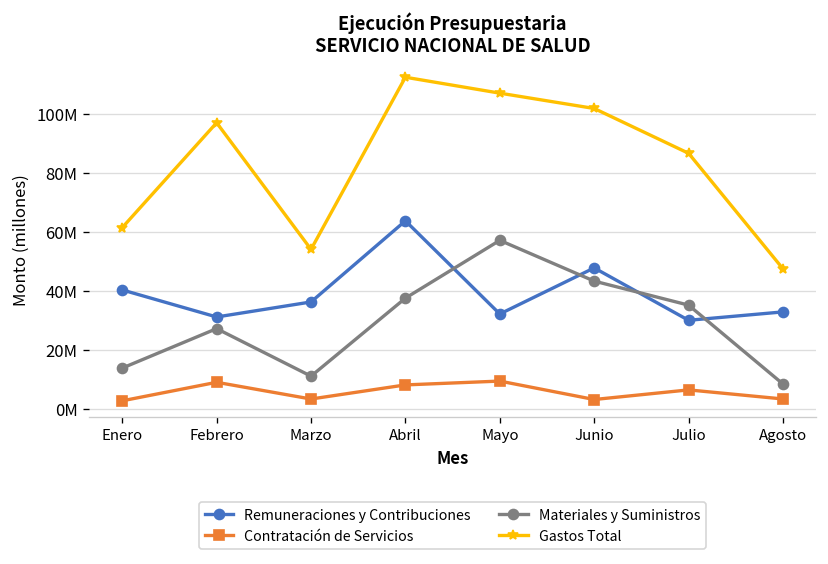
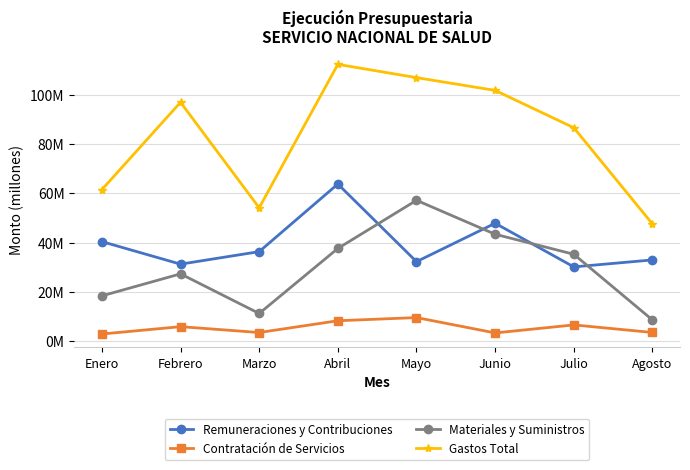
Materiales y Suministros, Enero: 14000000 -> 18000000
Contratación de Servicios, Febrero: 9000000 -> 6000000
